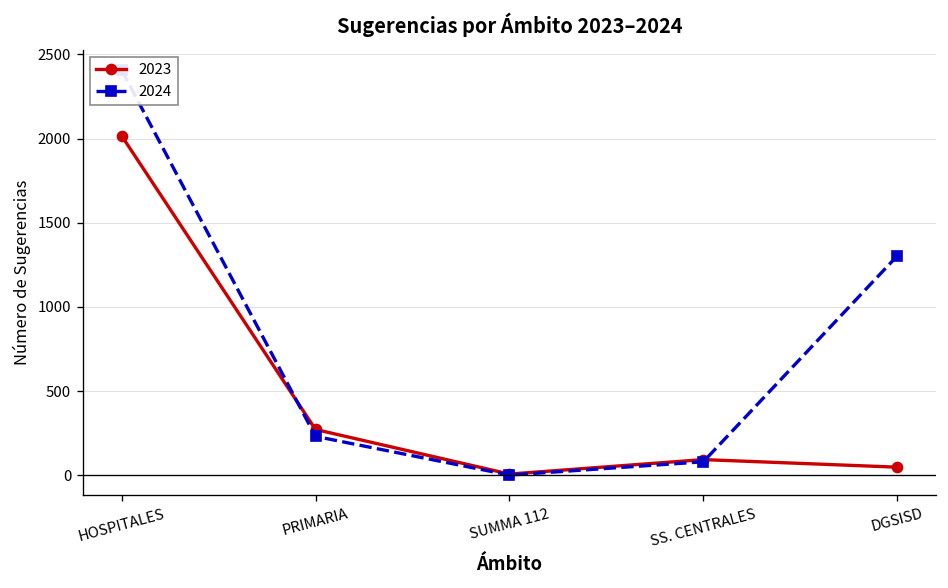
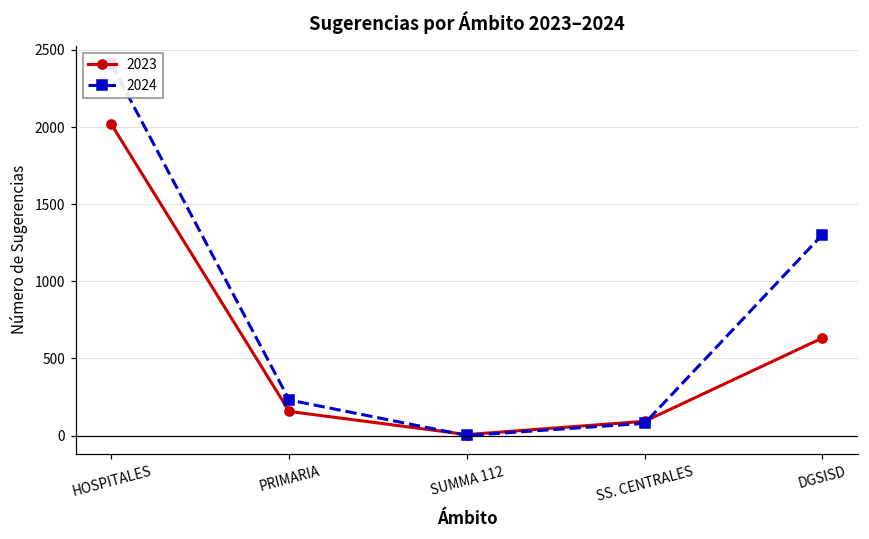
2023, PRIMARIA: 270 -> 160
2023, DGSISD: 50 -> 630
